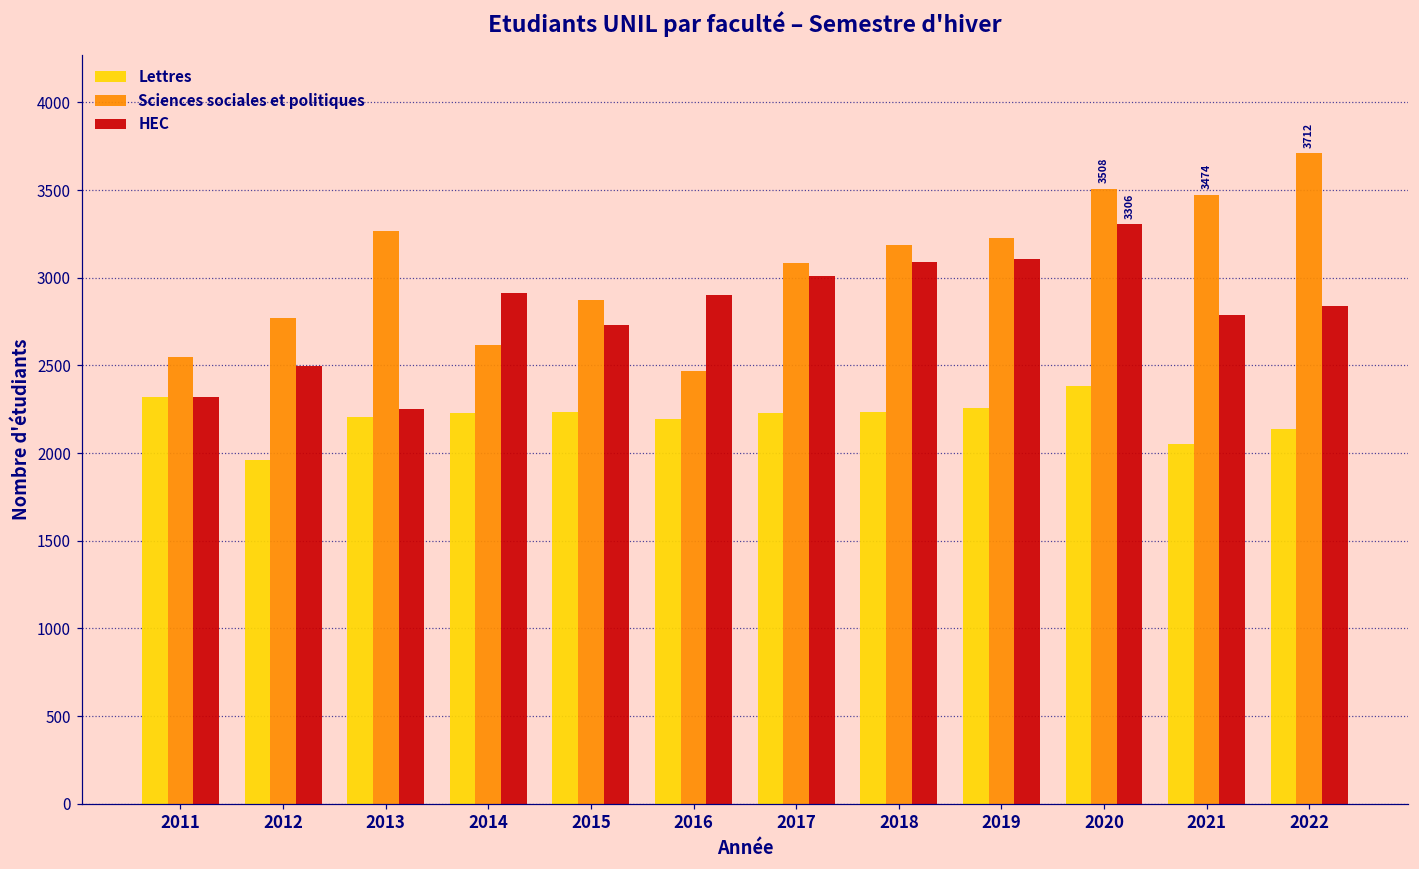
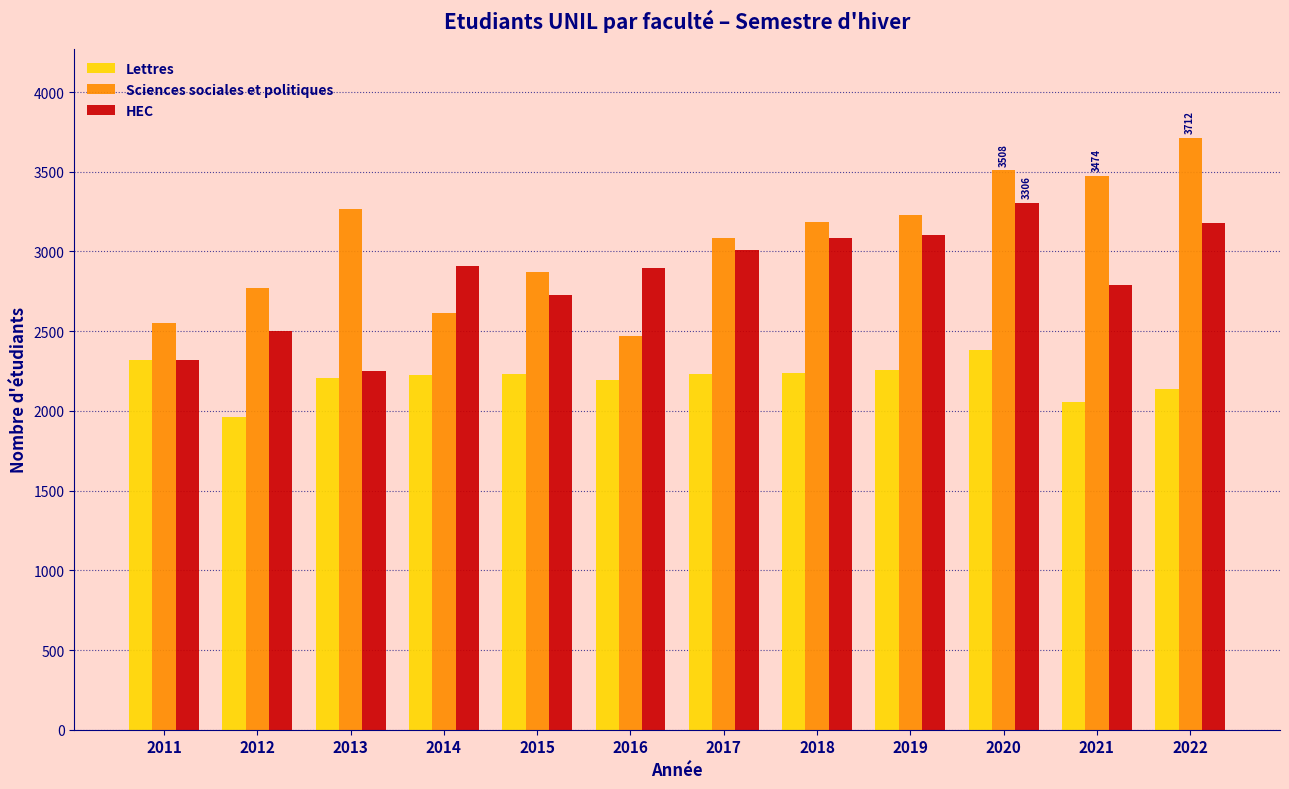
HEC, 2022: 2840 -> 3180
